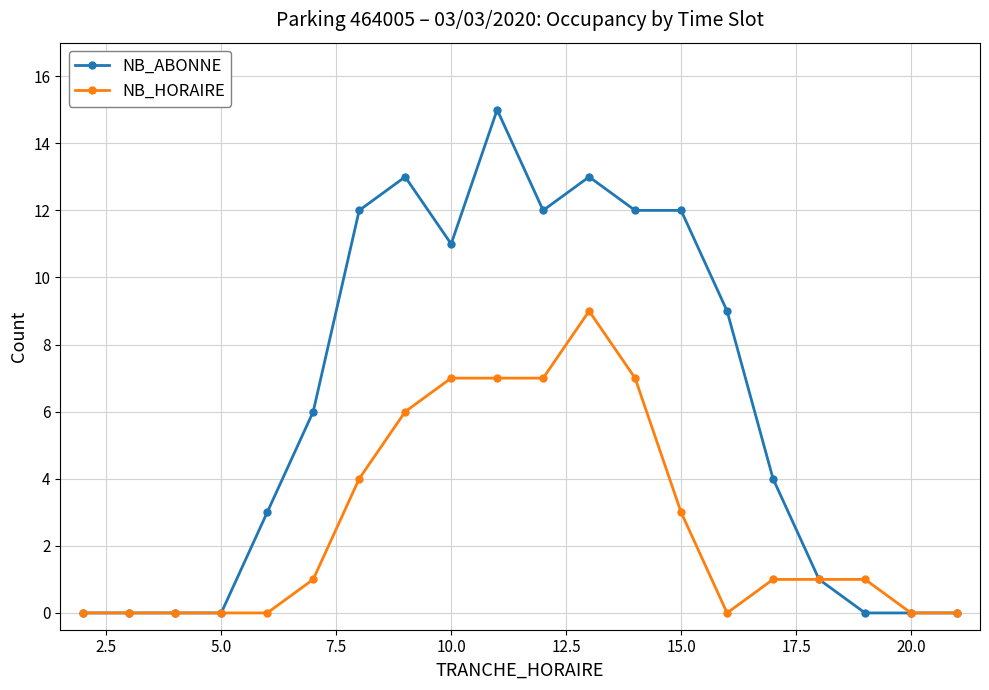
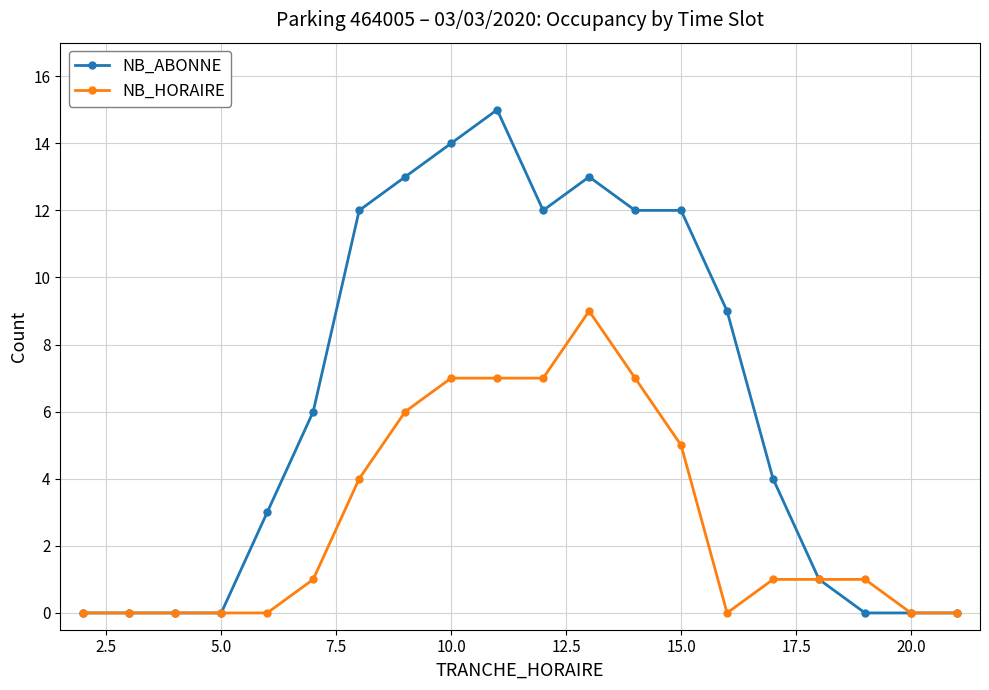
NB_ABONNE, 10.0: 11 -> 14
NB_HORAIRE, 15.0: 3 -> 5
